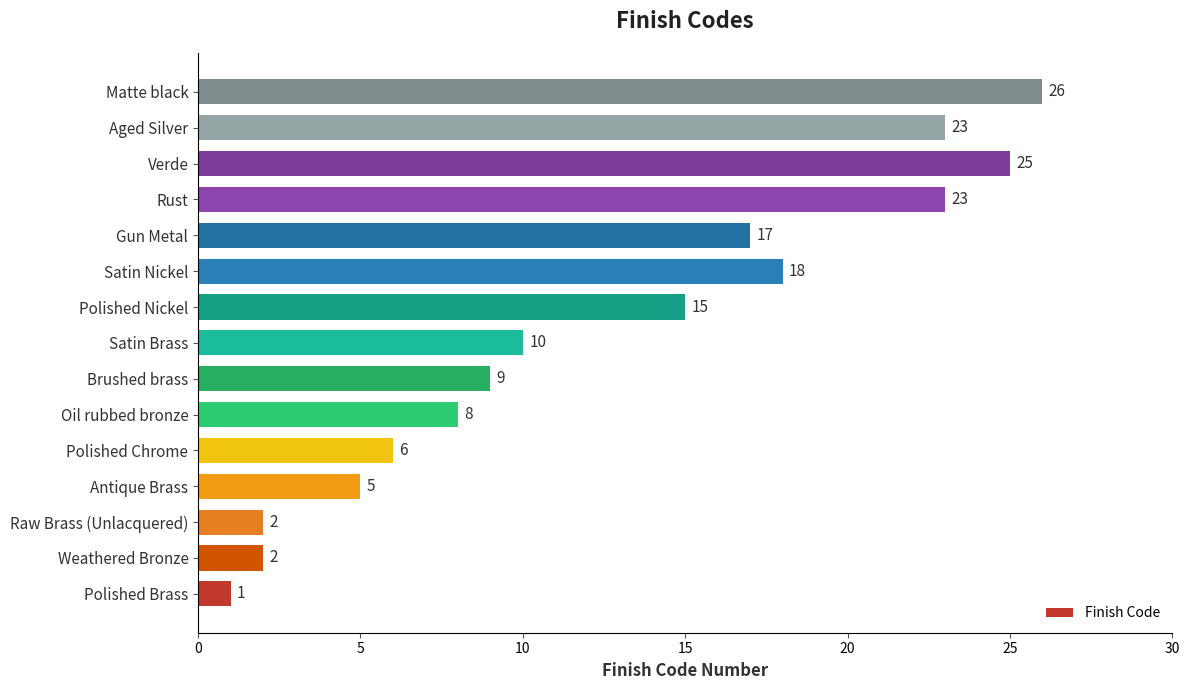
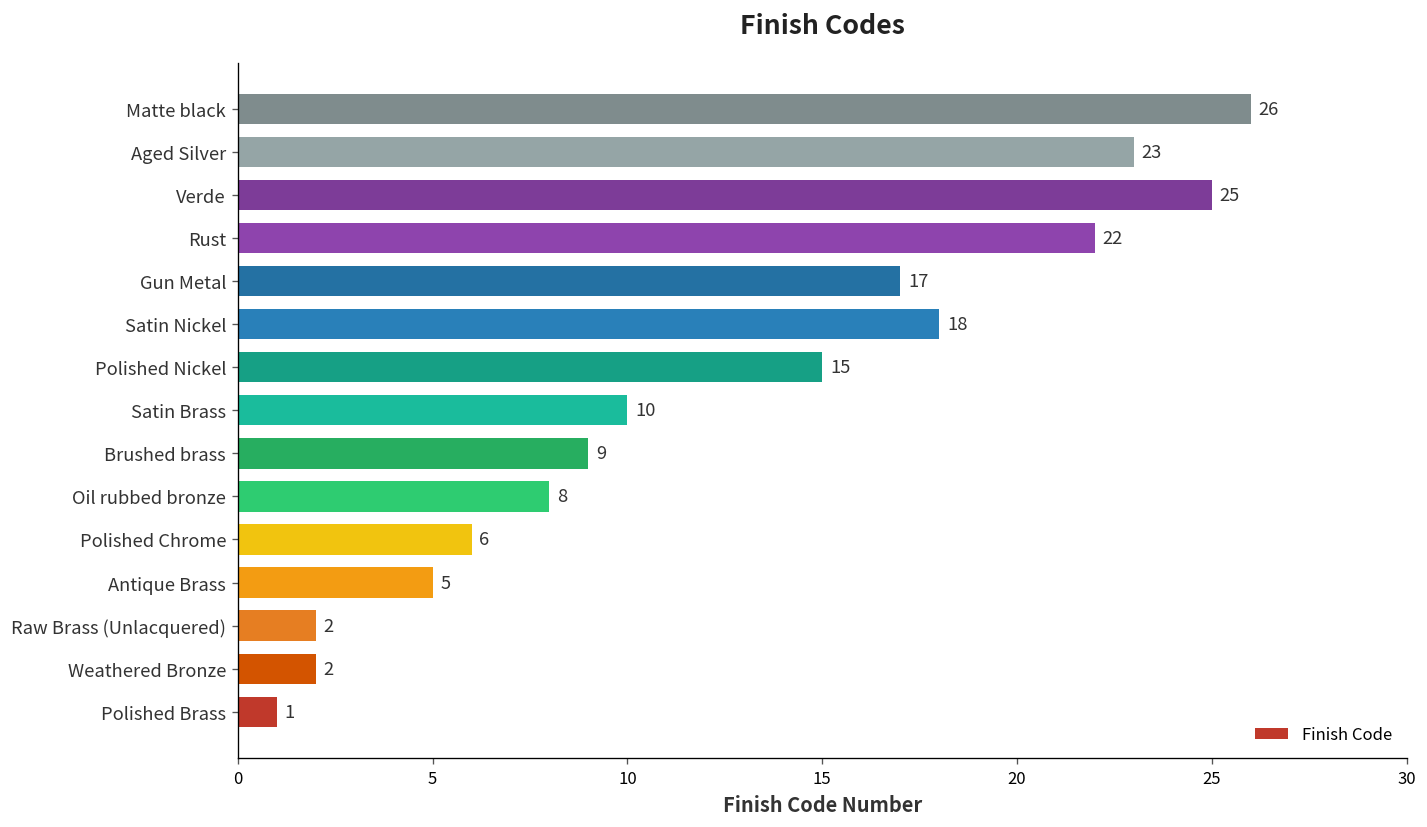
Rust: 23 -> 22
